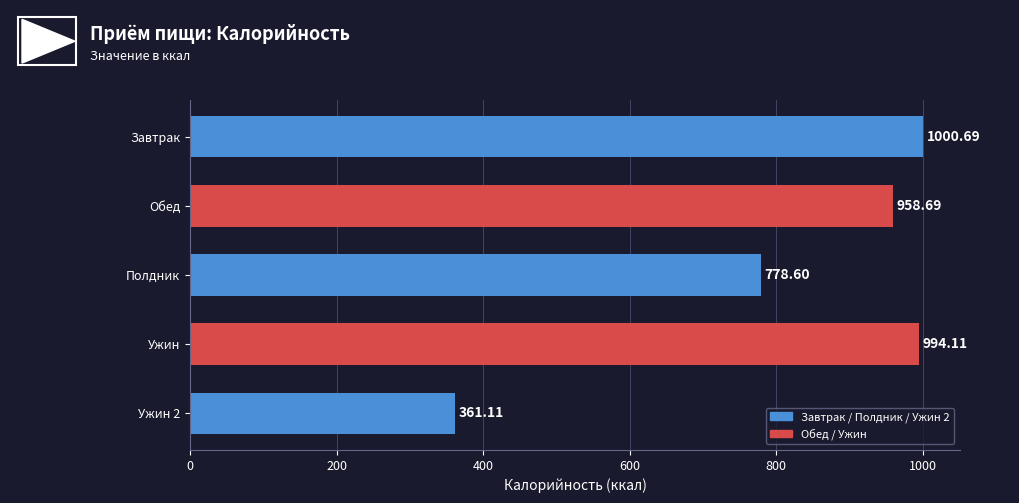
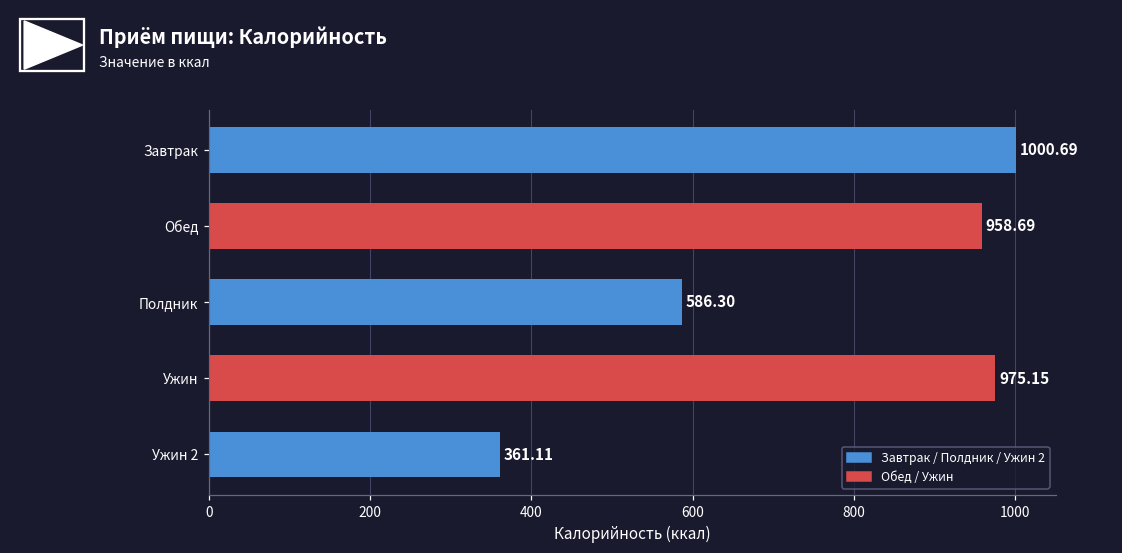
Полдник: 778.60 -> 586.30
Ужин: 994.11 -> 975.15
